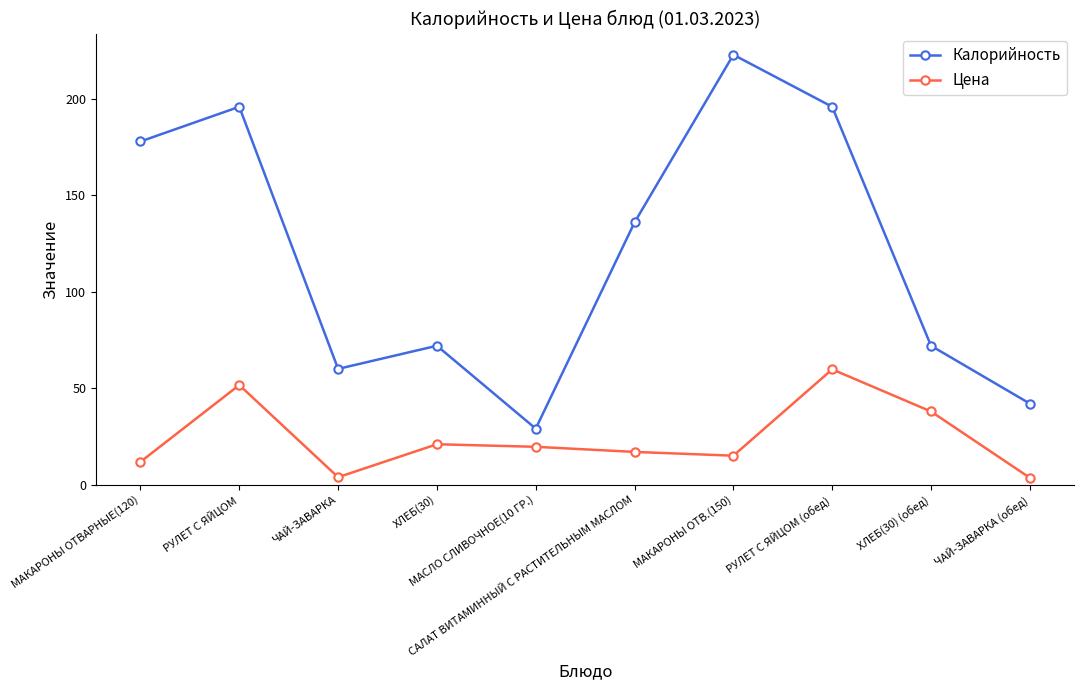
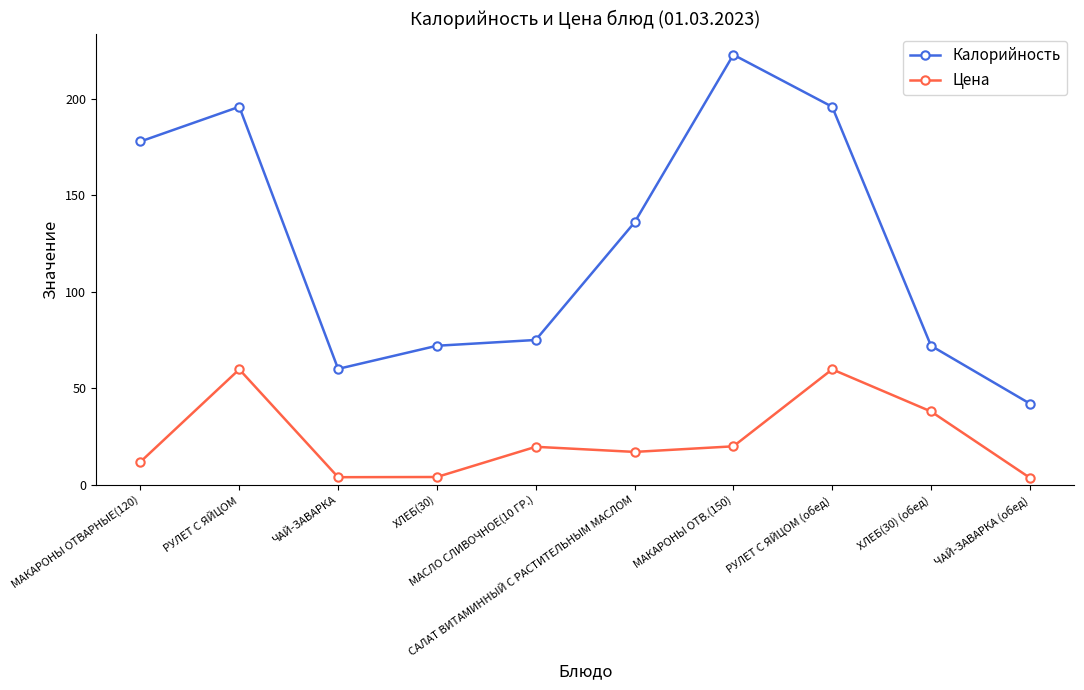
Цена, РУЛЕТ С ЯЙЦОМ: 52 -> 60
Цена, ХЛЕБ(30): 21 -> 4
Калорийность, МАСЛО СЛИВОЧНОЕ(10 ГР.): 29 -> 75
Цена, МАКАРОНЫ ОТВ.(150): 15 -> 20
